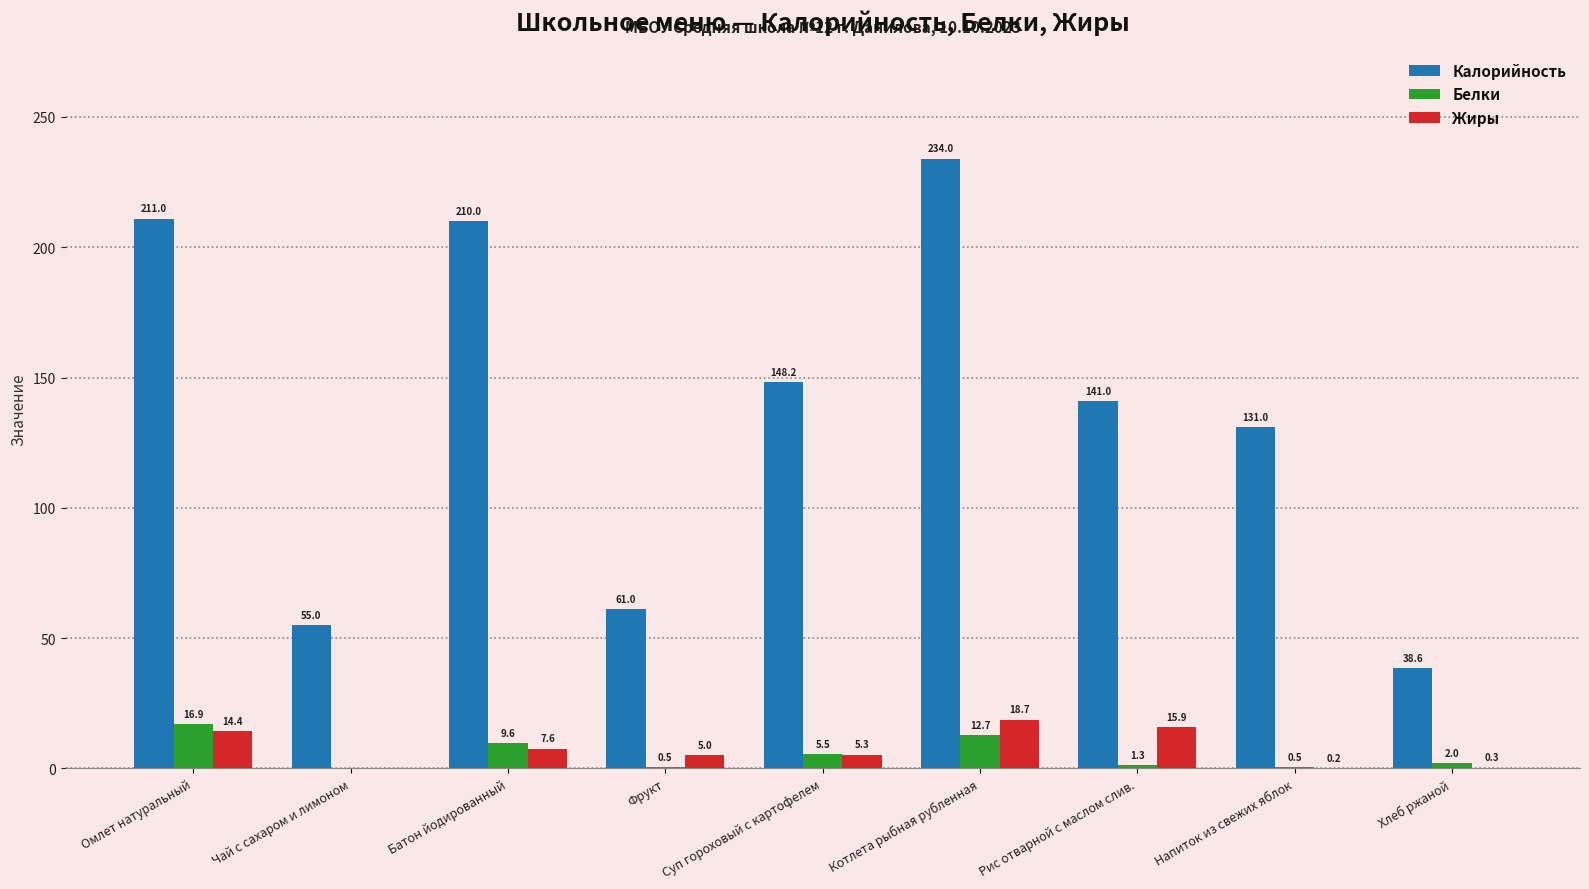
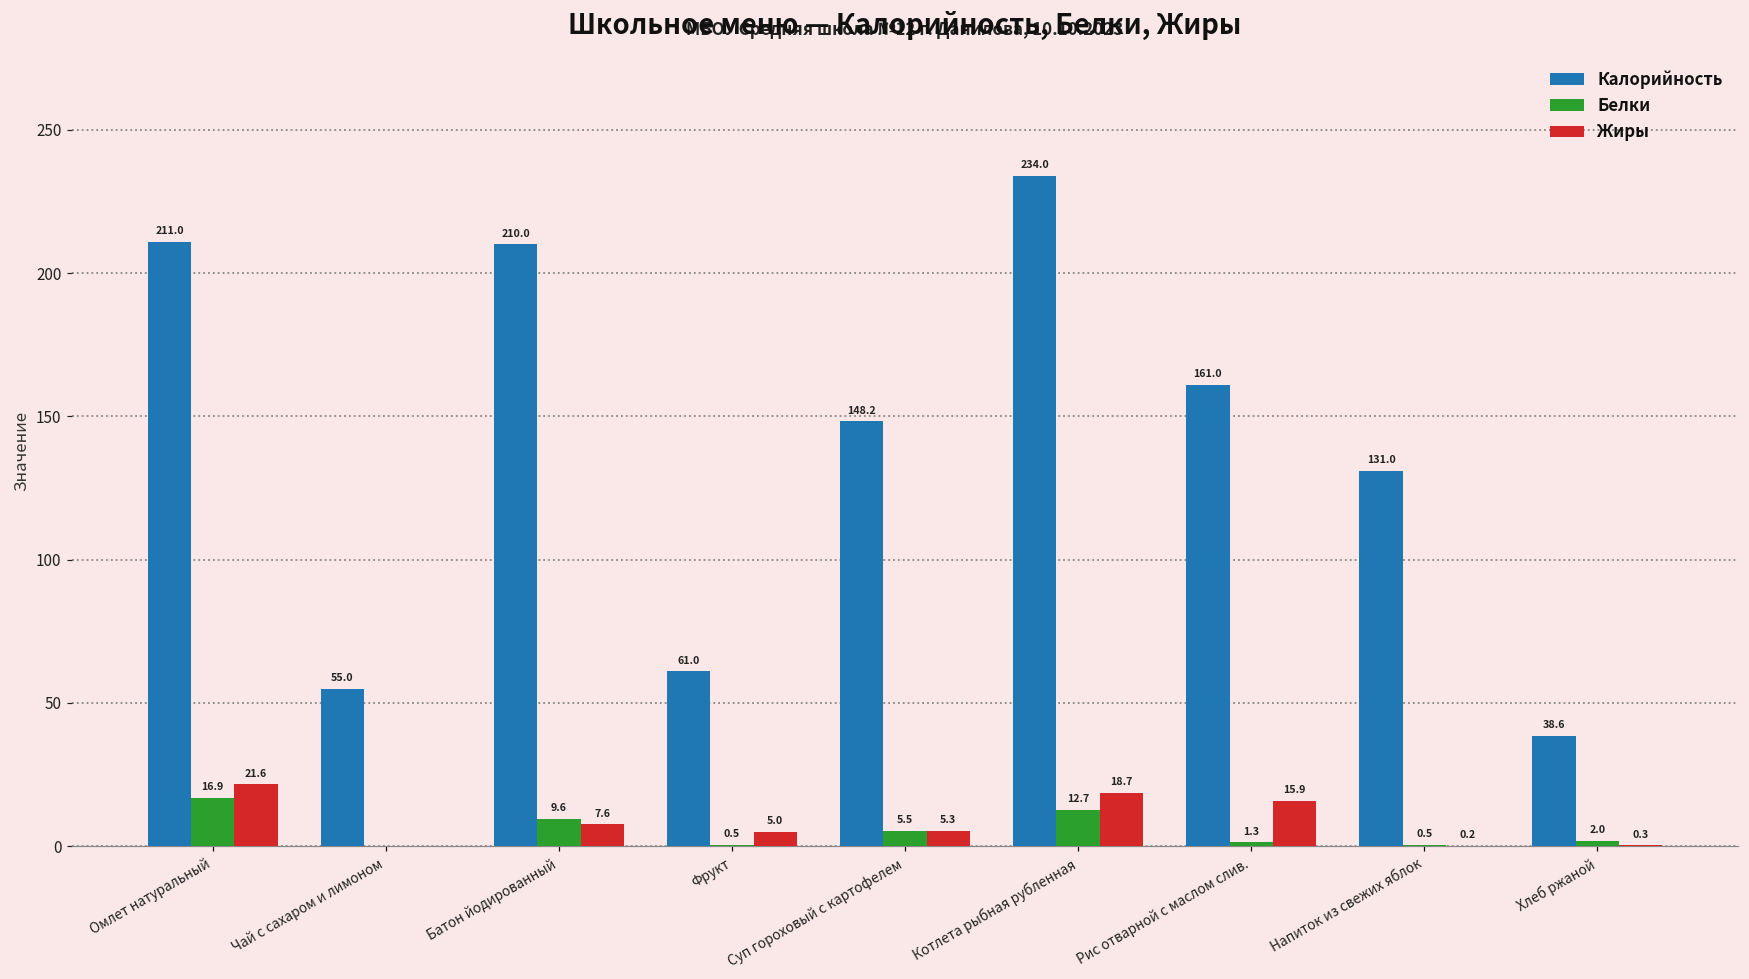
Жиры, Омлет натуральный: 14.4 -> 21.6
Калорийность, Рис отварной с маслом слив.: 141.0 -> 161.0
